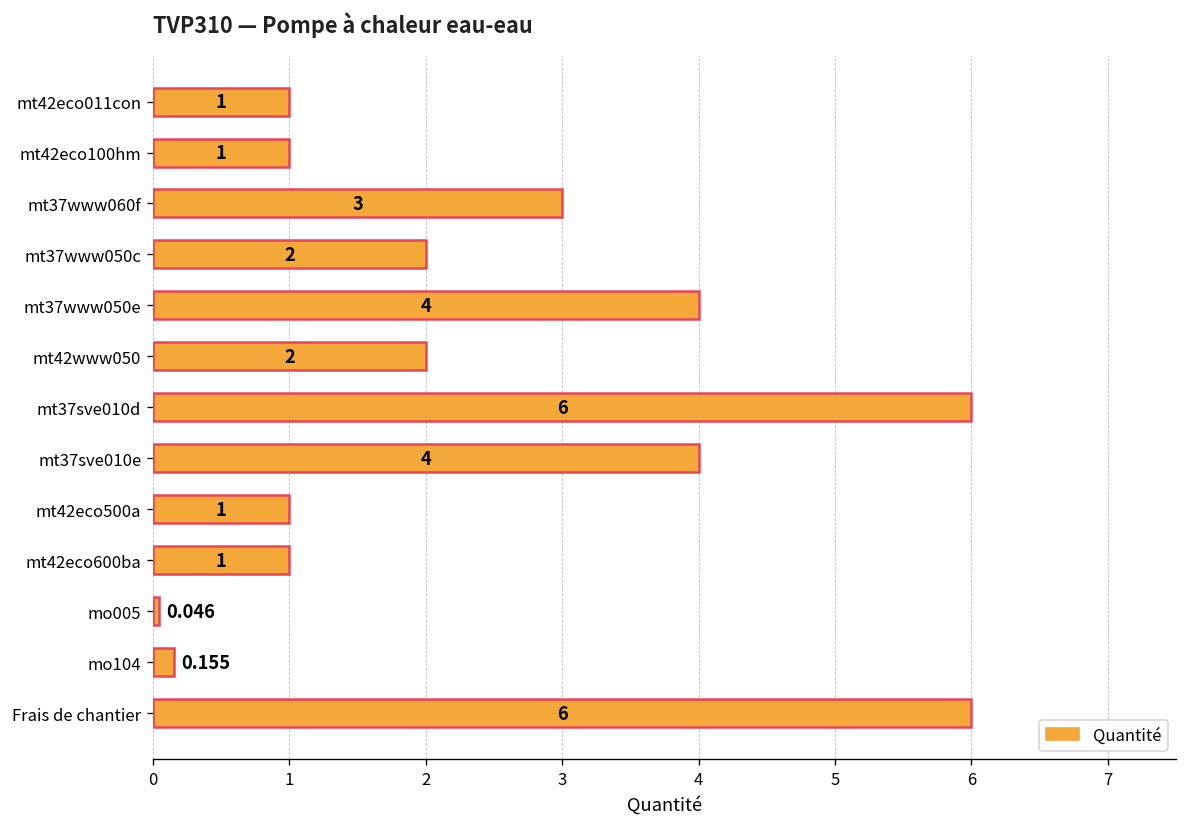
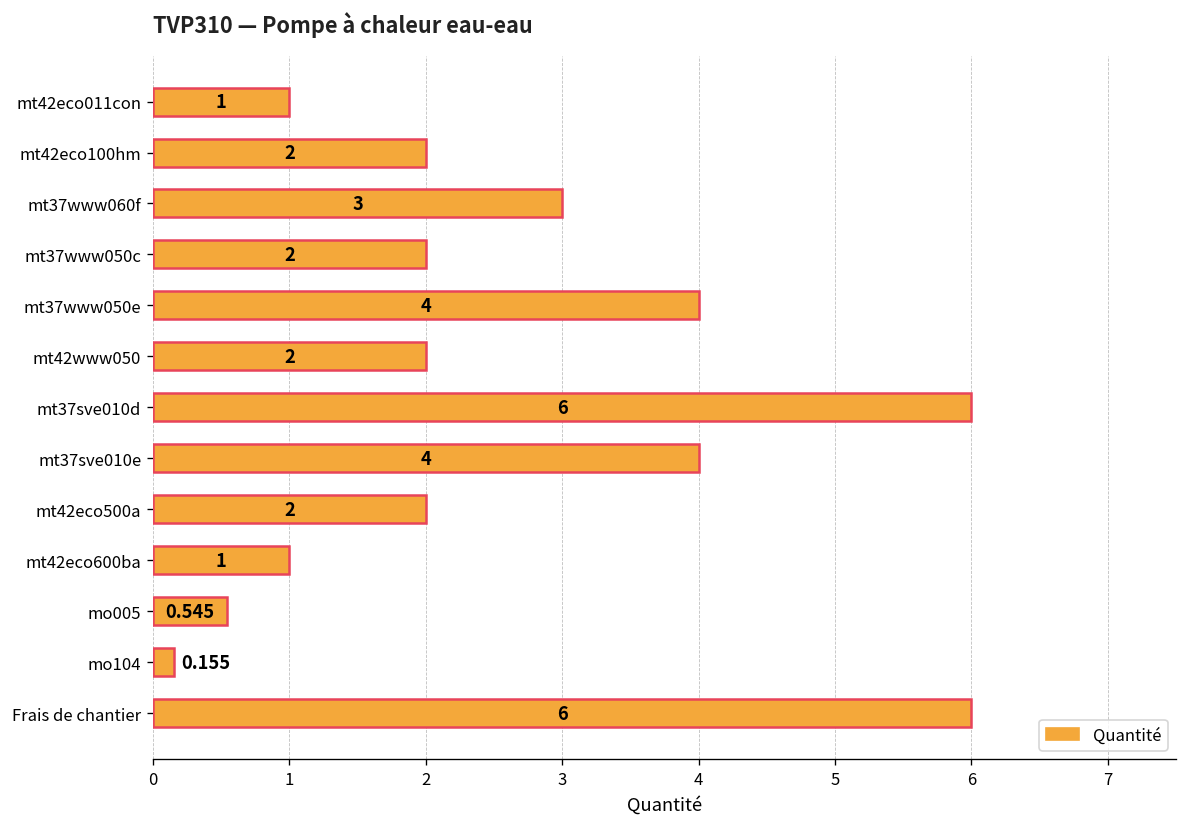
mt42eco100hm: 1 -> 2
mt42eco500a: 1 -> 2
mo005: 0.046 -> 0.545
